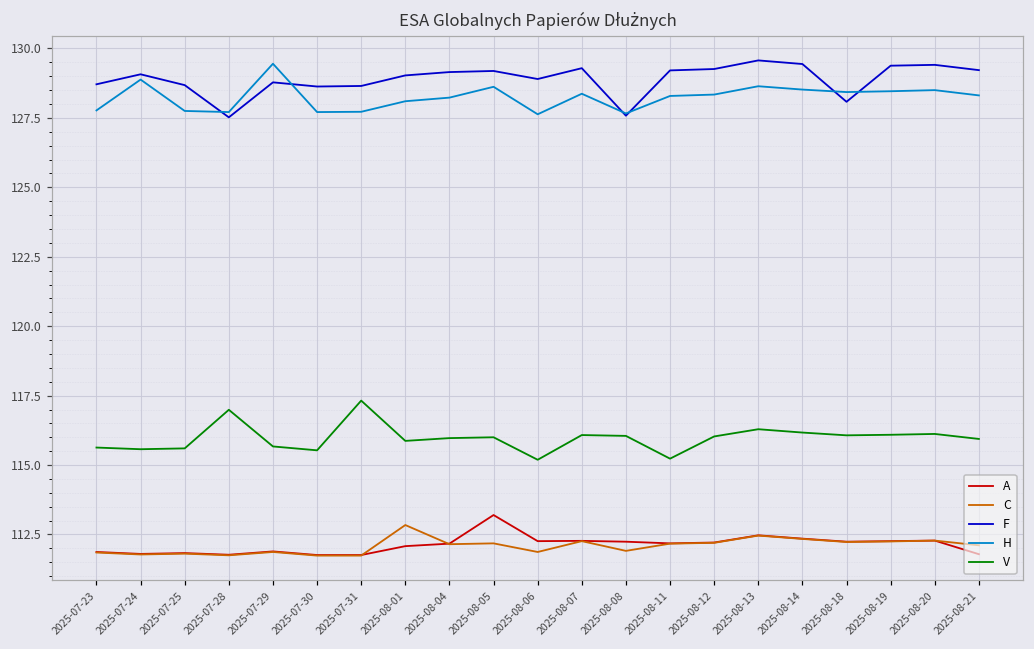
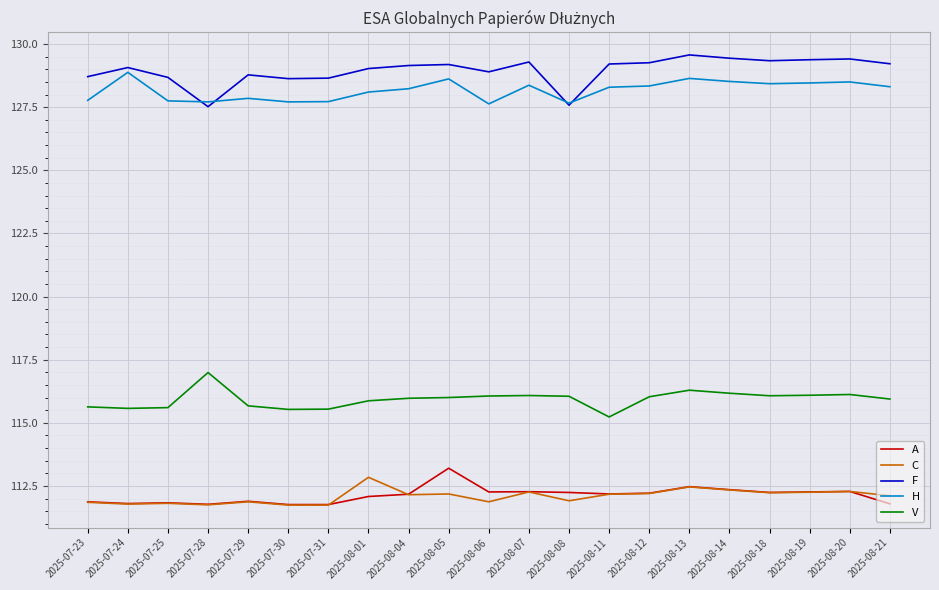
H, 2025-07-29: 129.5 -> 127.9
V, 2025-07-31: 117.3 -> 115.5
V, 2025-08-06: 115.2 -> 116.1
F, 2025-08-18: 128.1 -> 129.3
